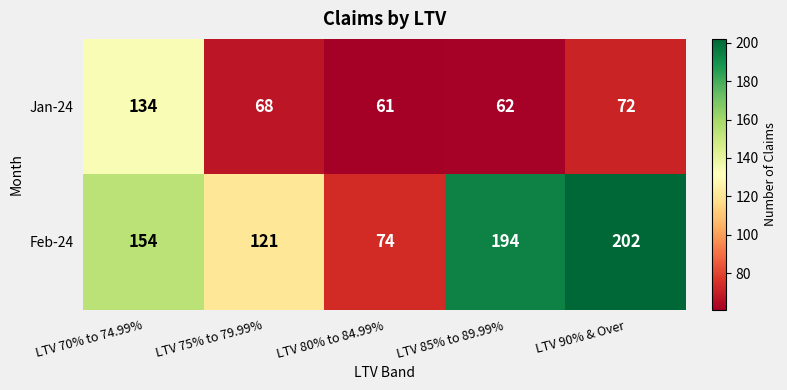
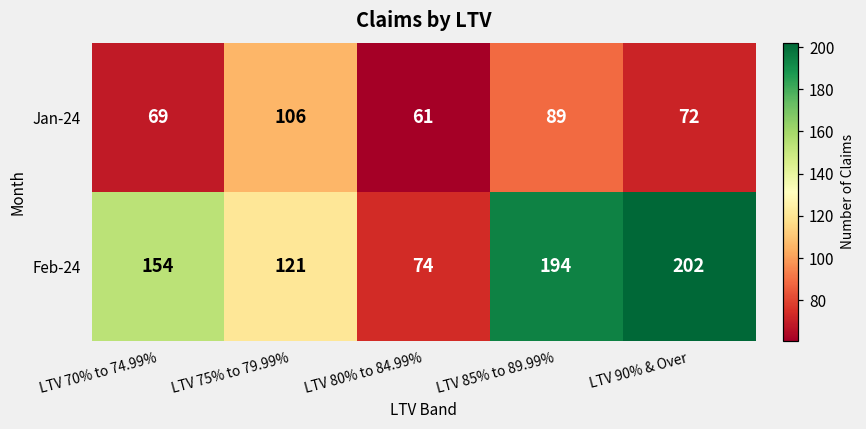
Jan-24, LTV 70% to 74.99%: 134 -> 69
Jan-24, LTV 75% to 79.99%: 68 -> 106
Jan-24, LTV 85% to 89.99%: 62 -> 89
